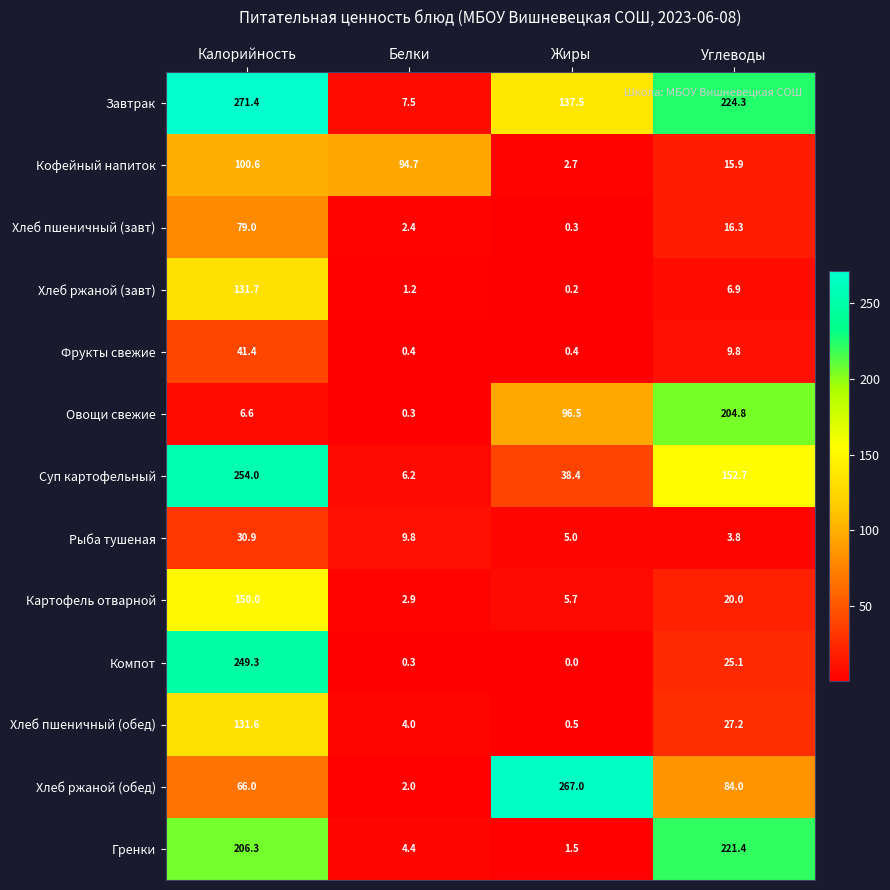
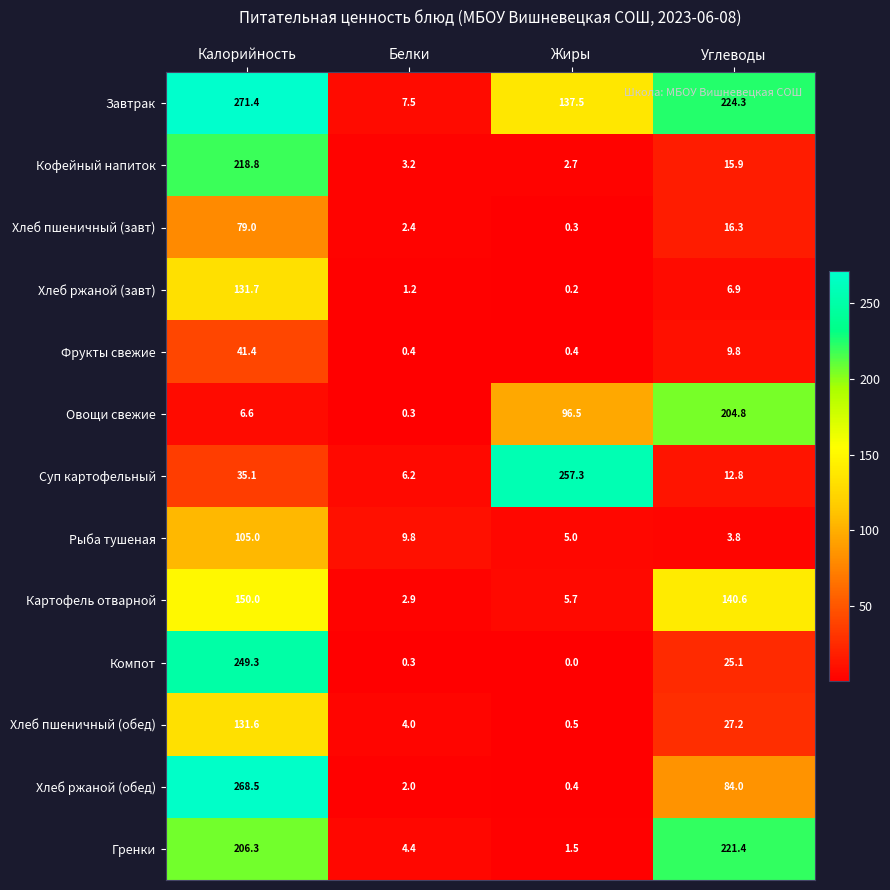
Кофейный напиток, Калорийность: 100.6 -> 218.8
Кофейный напиток, Белки: 94.7 -> 3.2
Суп картофельный, Калорийность: 254.0 -> 35.1
Суп картофельный, Жиры: 38.4 -> 257.3
Суп картофельный, Углеводы: 152.7 -> 12.8
Рыба тушеная, Калорийность: 30.9 -> 105.0
Картофель отварной, Углеводы: 20.0 -> 140.6
Хлеб ржаной (обед), Калорийность: 66.0 -> 268.5
Хлеб ржаной (обед), Жиры: 267.0 -> 0.4
